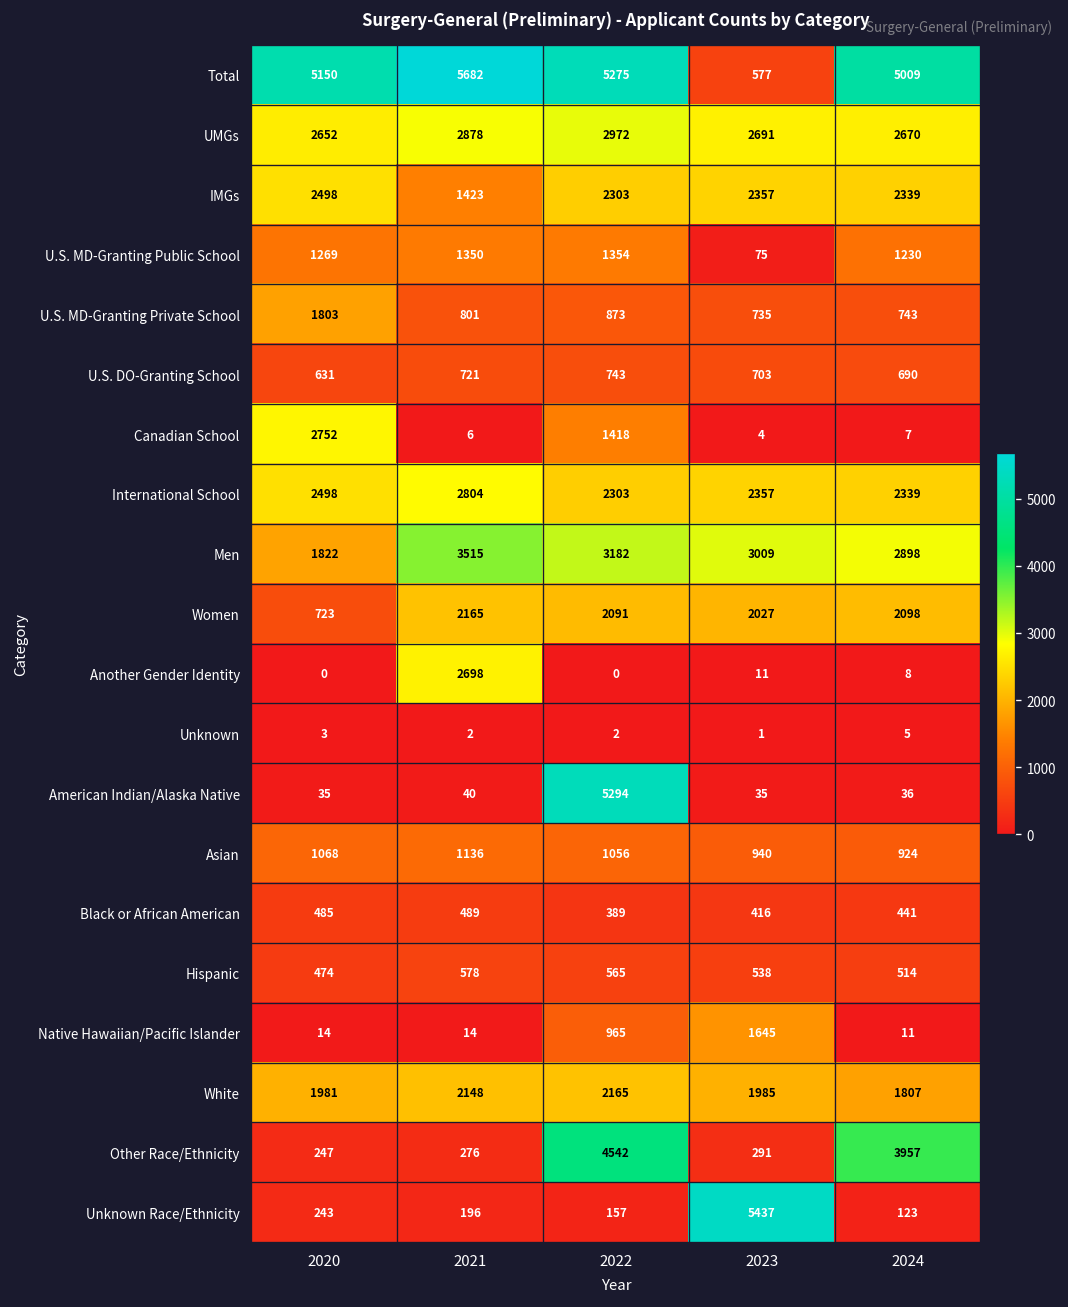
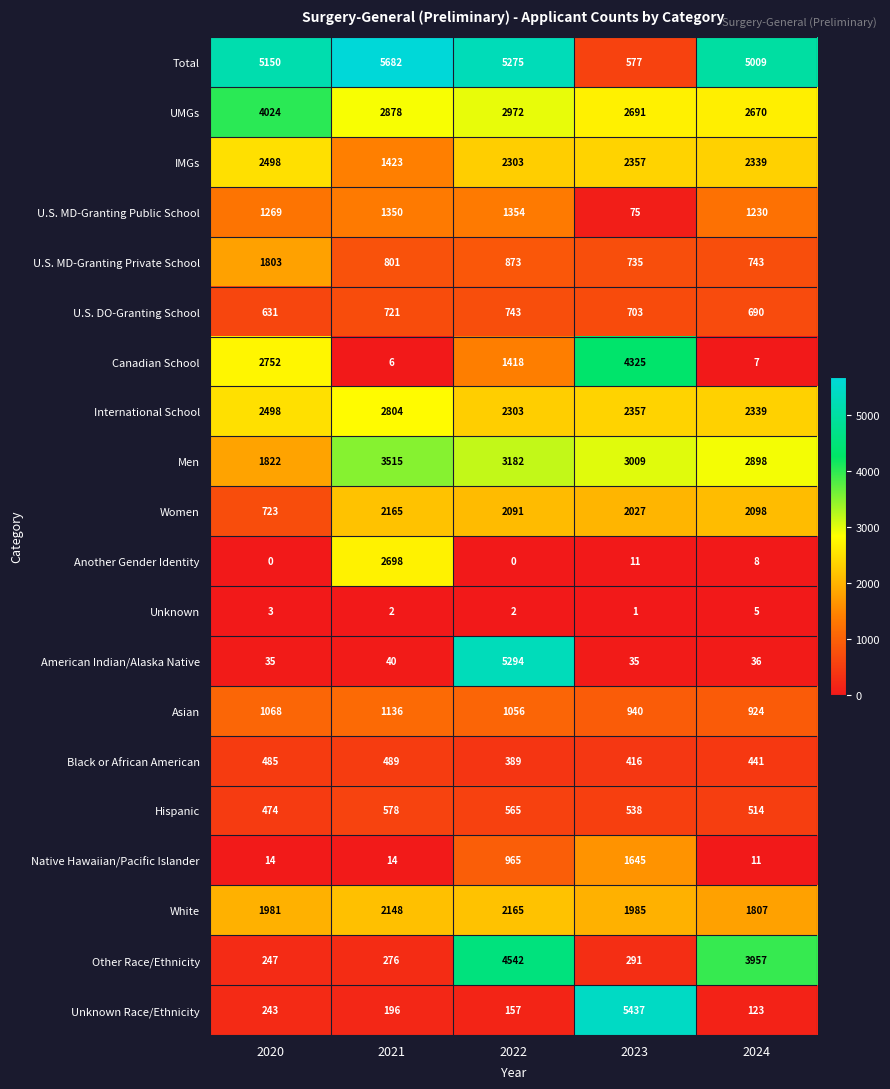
UMGs, 2020: 2652 -> 4024
Canadian School, 2023: 4 -> 4325
